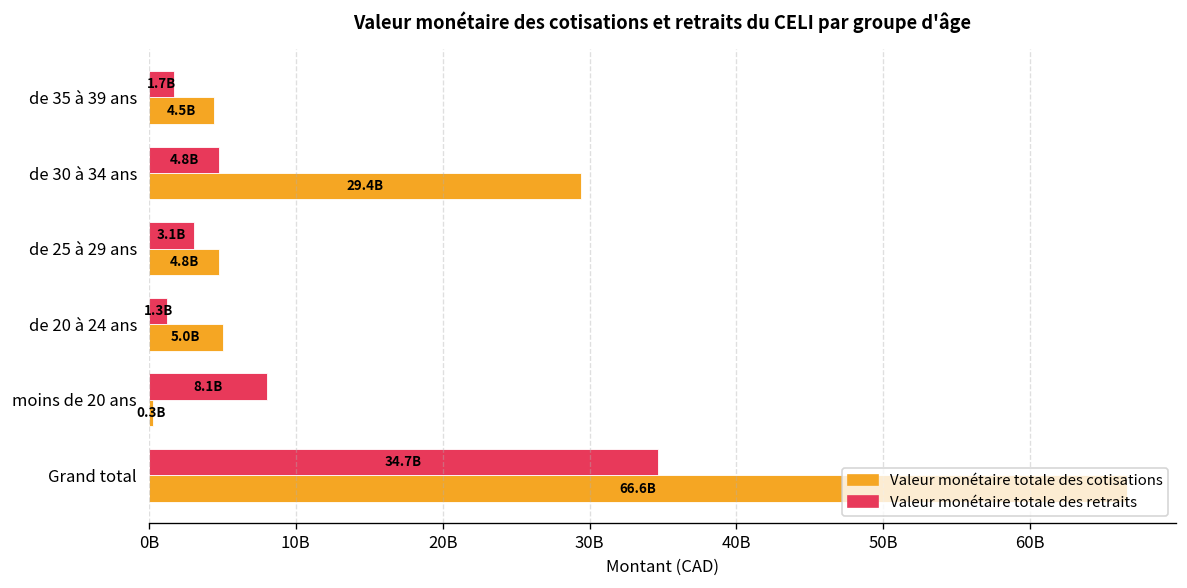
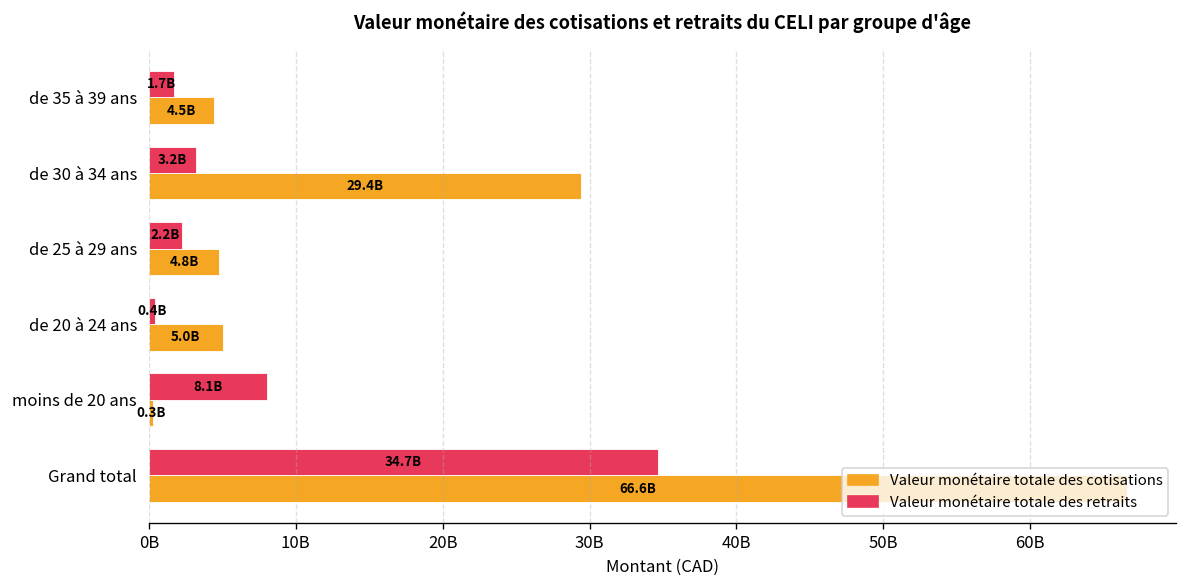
Valeur monétaire totale des retraits, de 30 à 34 ans: 4.8B -> 3.2B
Valeur monétaire totale des retraits, de 25 à 29 ans: 3.1B -> 2.2B
Valeur monétaire totale des retraits, de 20 à 24 ans: 1.3B -> 0.4B
